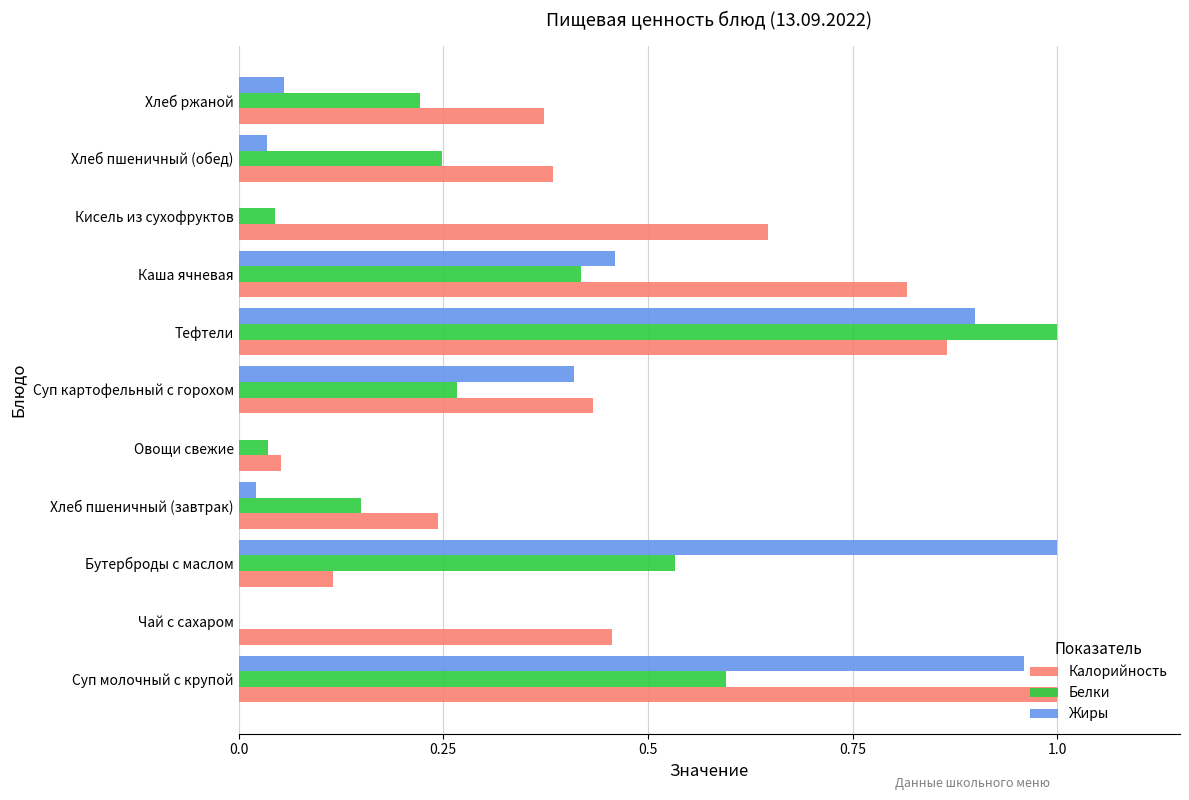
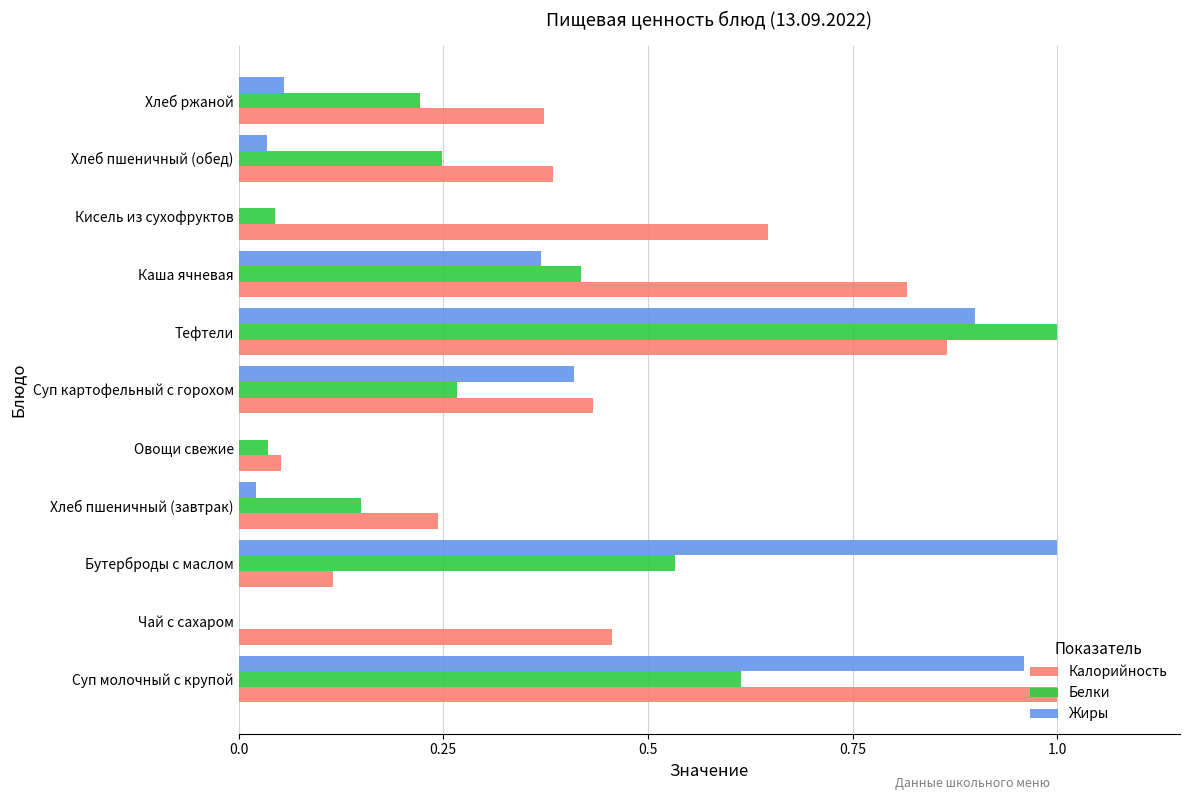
Жиры, Каша ячневая: 0.46 -> 0.37
Белки, Суп молочный с крупой: 0.60 -> 0.61
